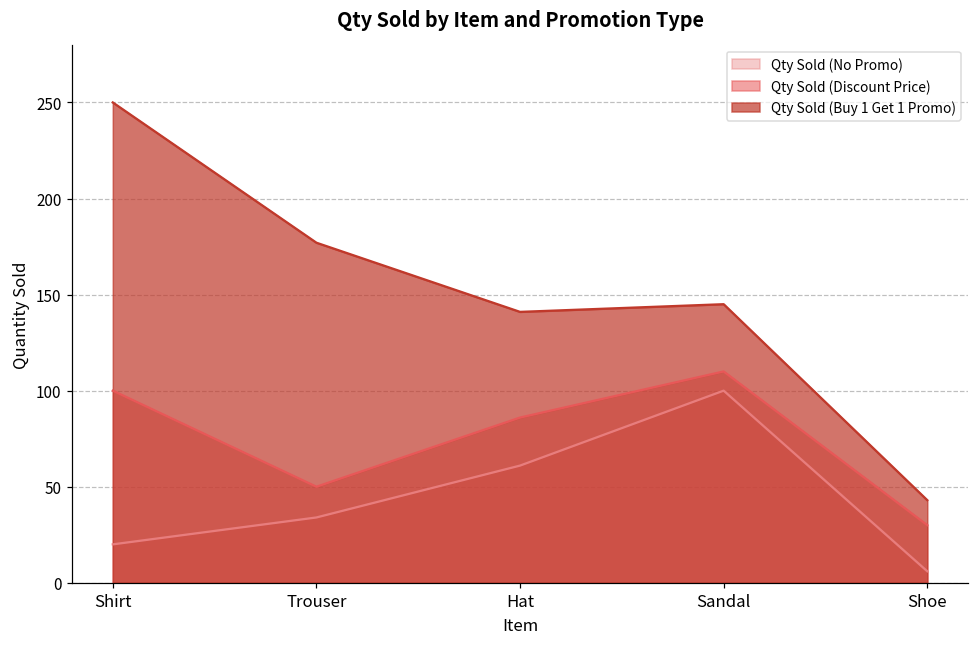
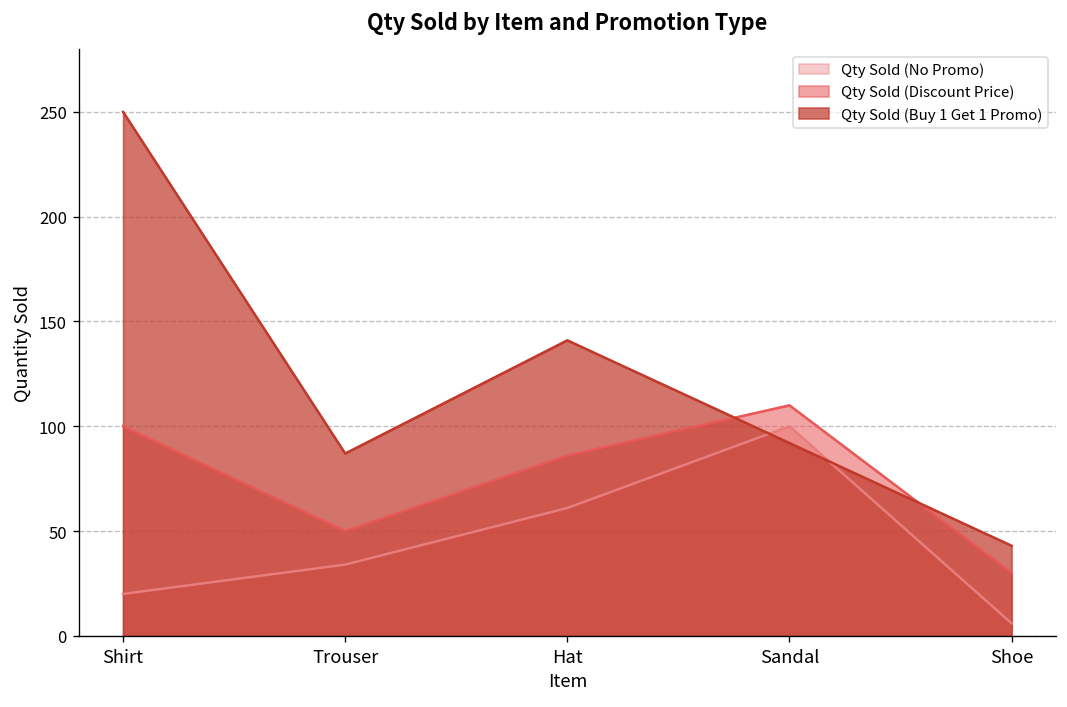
Qty Sold (Buy 1 Get 1 Promo), Trouser: 177 -> 87
Qty Sold (Buy 1 Get 1 Promo), Sandal: 145 -> 92
